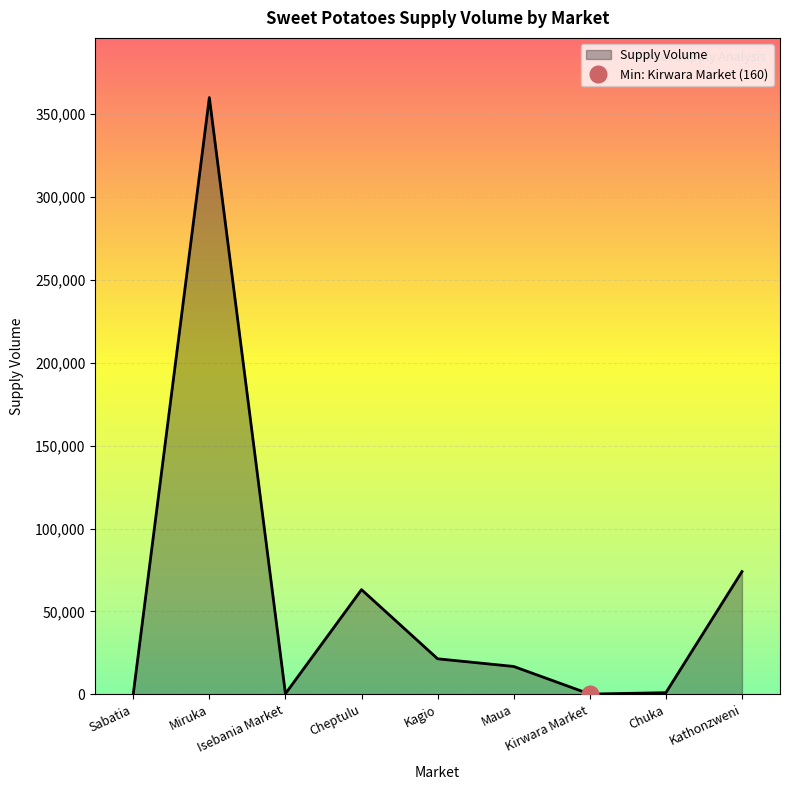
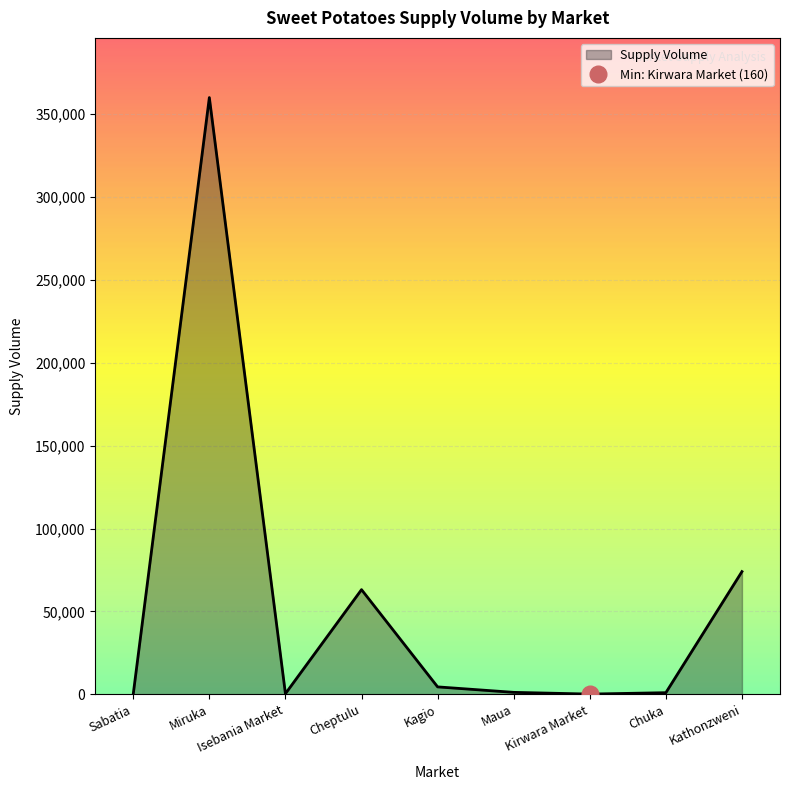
Supply Volume, Kagio: 21,000 -> 5,000
Supply Volume, Maua: 17,000 -> 1,000
